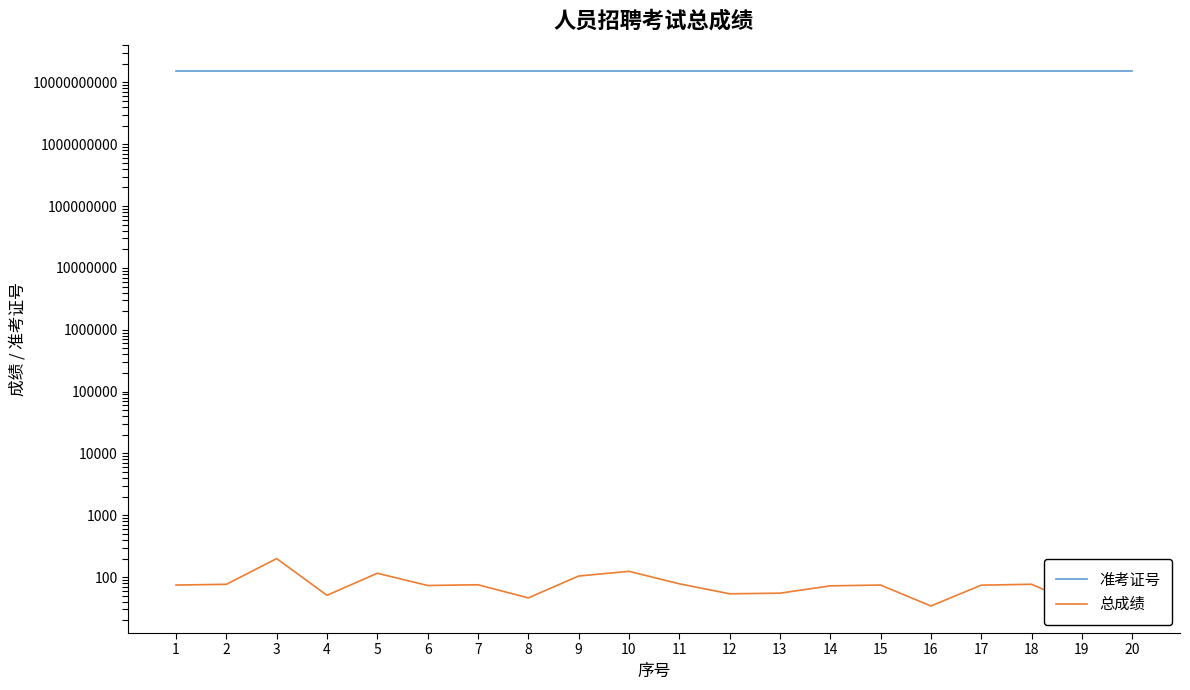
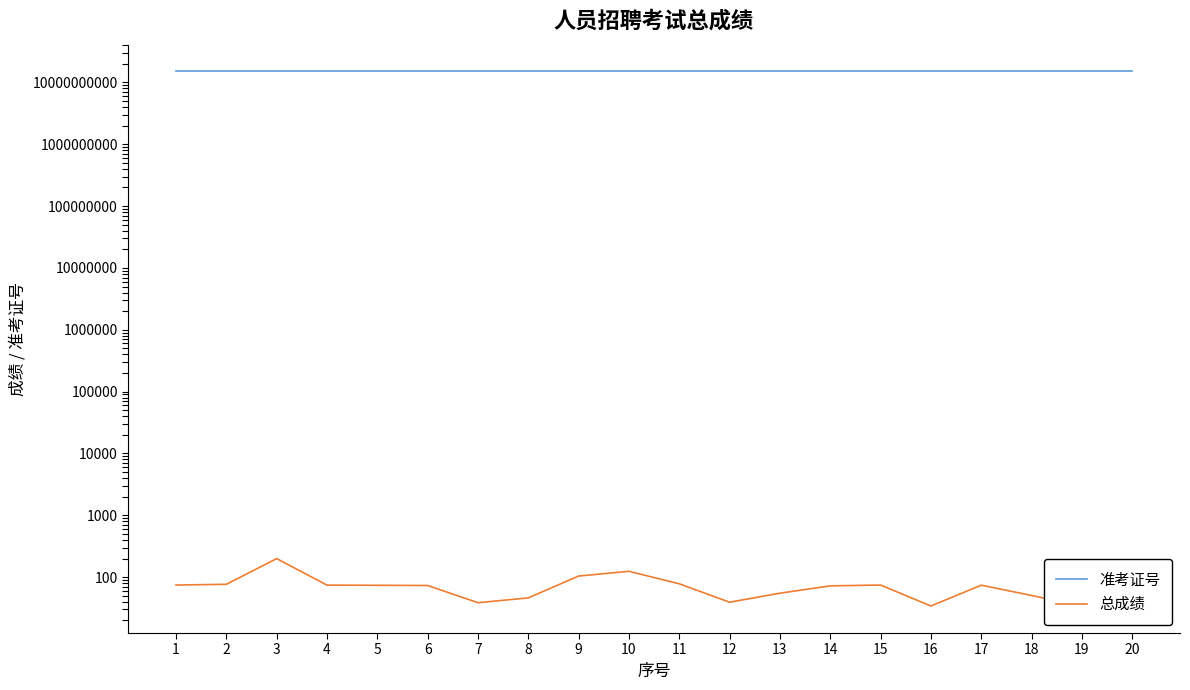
总成绩, 4: 50 -> 70
总成绩, 5: 120 -> 70
总成绩, 7: 80 -> 40
总成绩, 12: 50 -> 40
总成绩, 18: 80 -> 50
